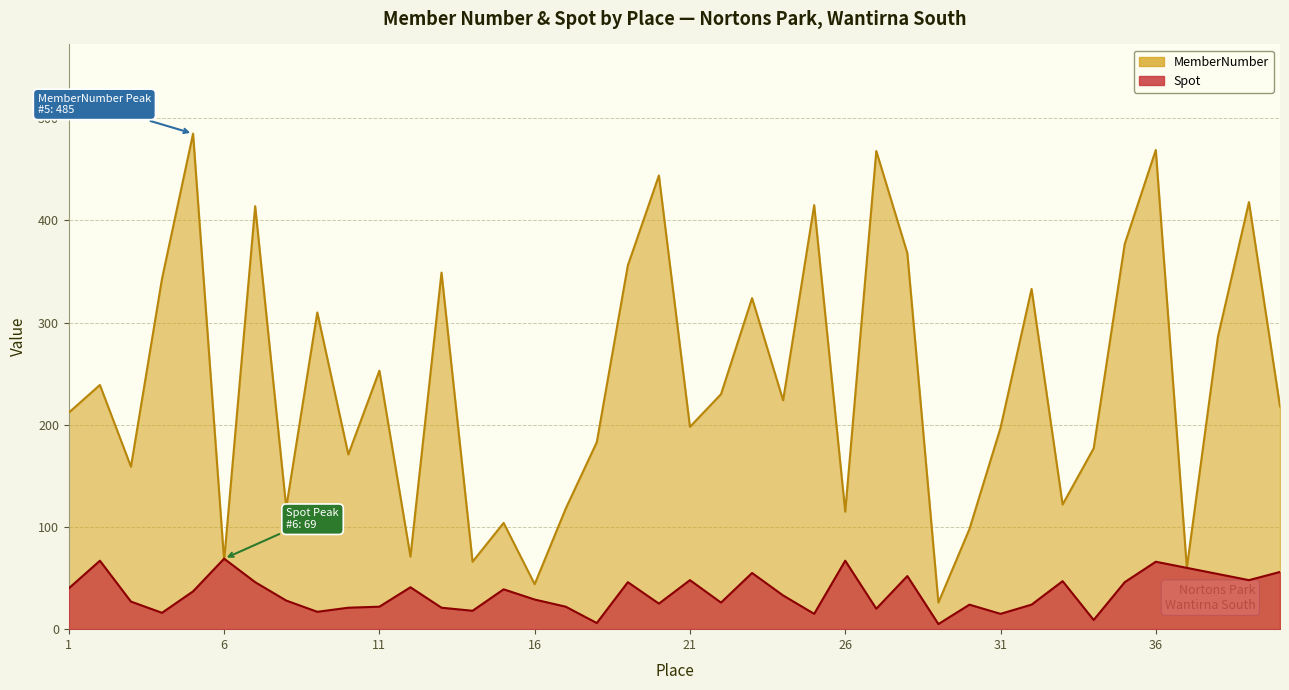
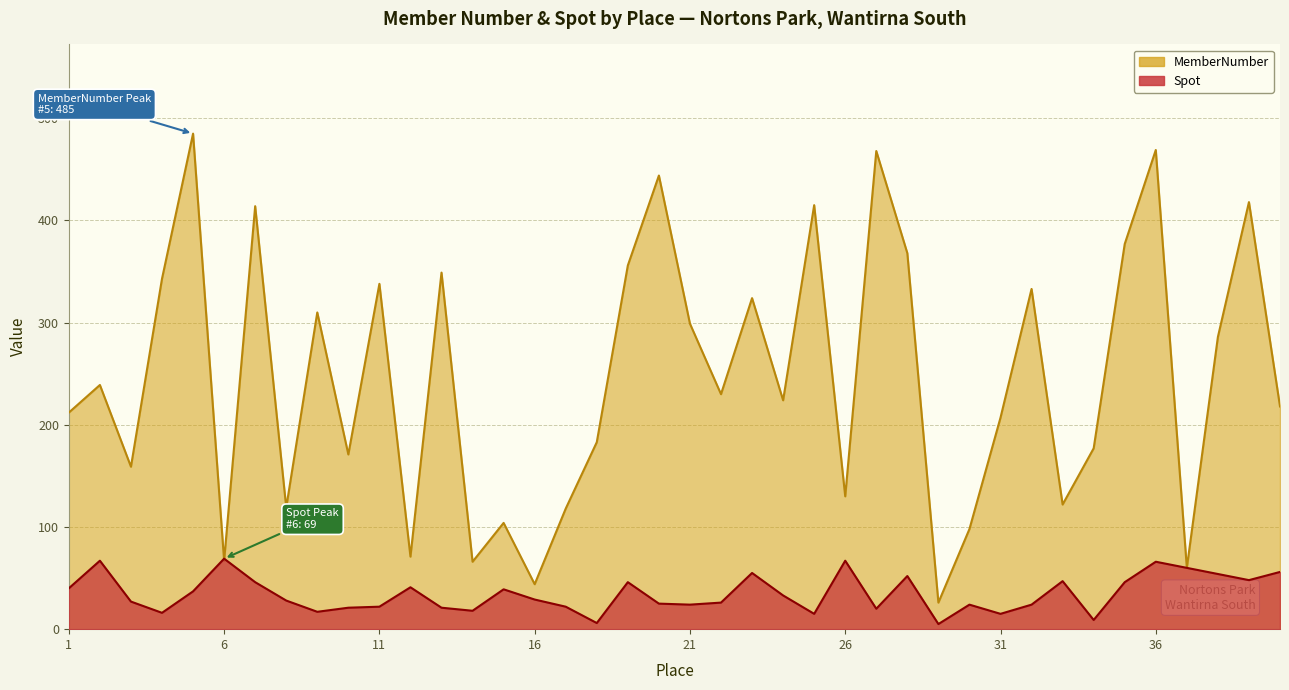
MemberNumber, 11: 253 -> 338
MemberNumber, 21: 198 -> 299
Spot, 21: 48 -> 24
MemberNumber, 26: 115 -> 130
MemberNumber, 31: 197 -> 207
